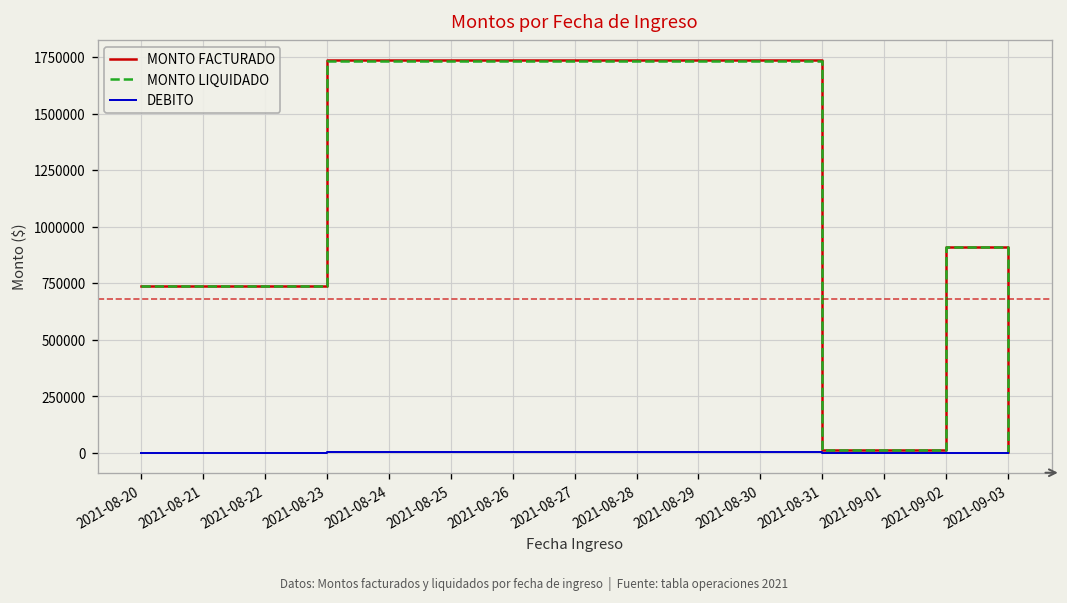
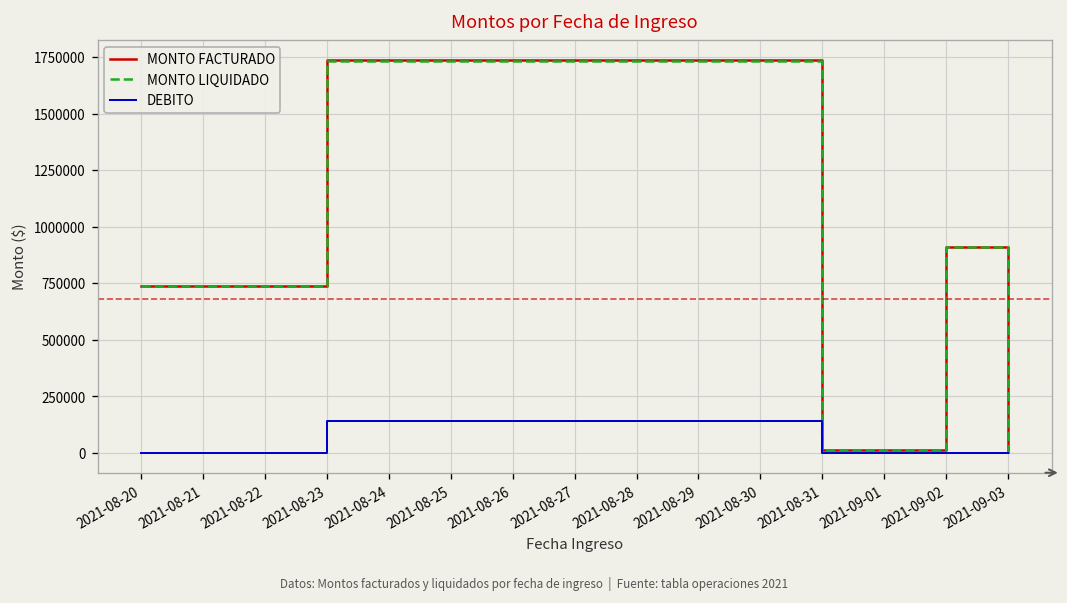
DEBITO, 2021-08-23: 10000 -> 140000
